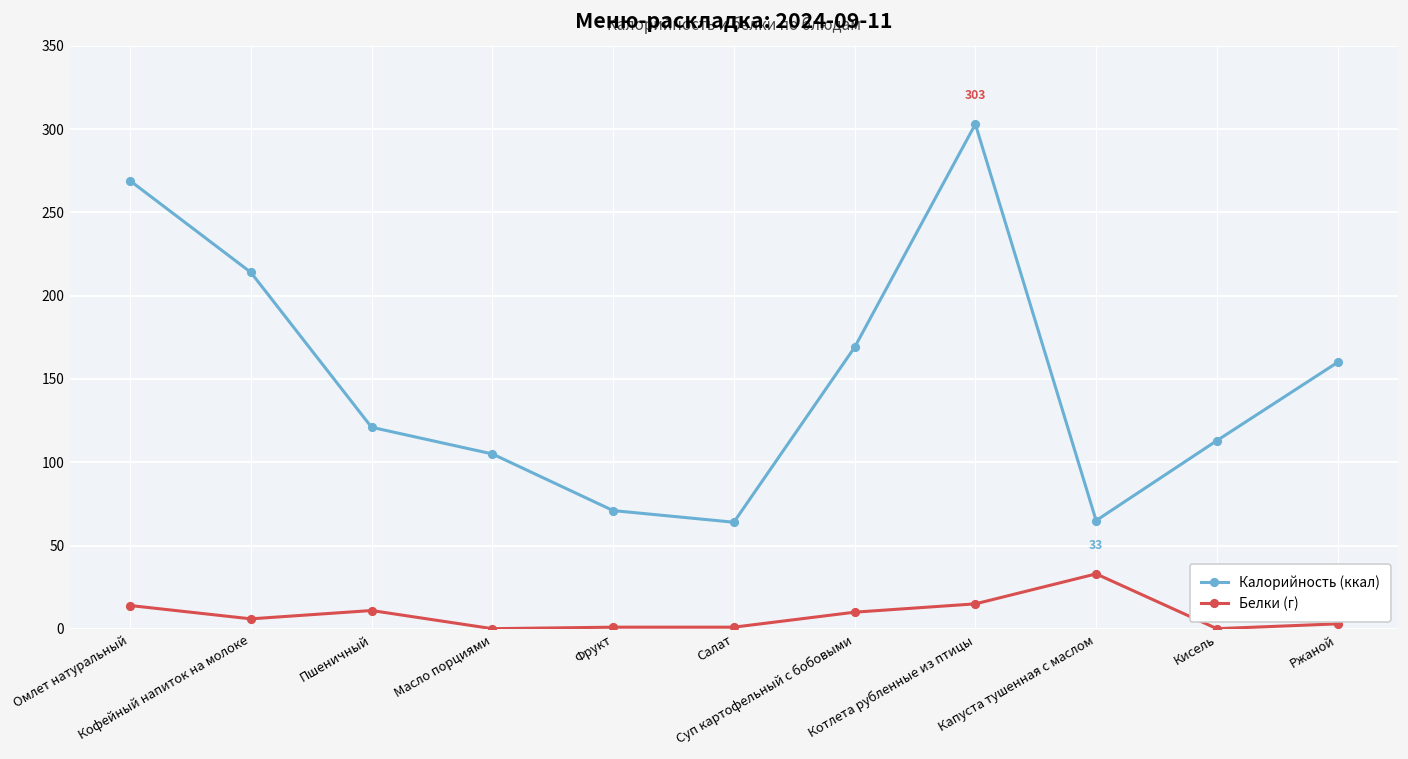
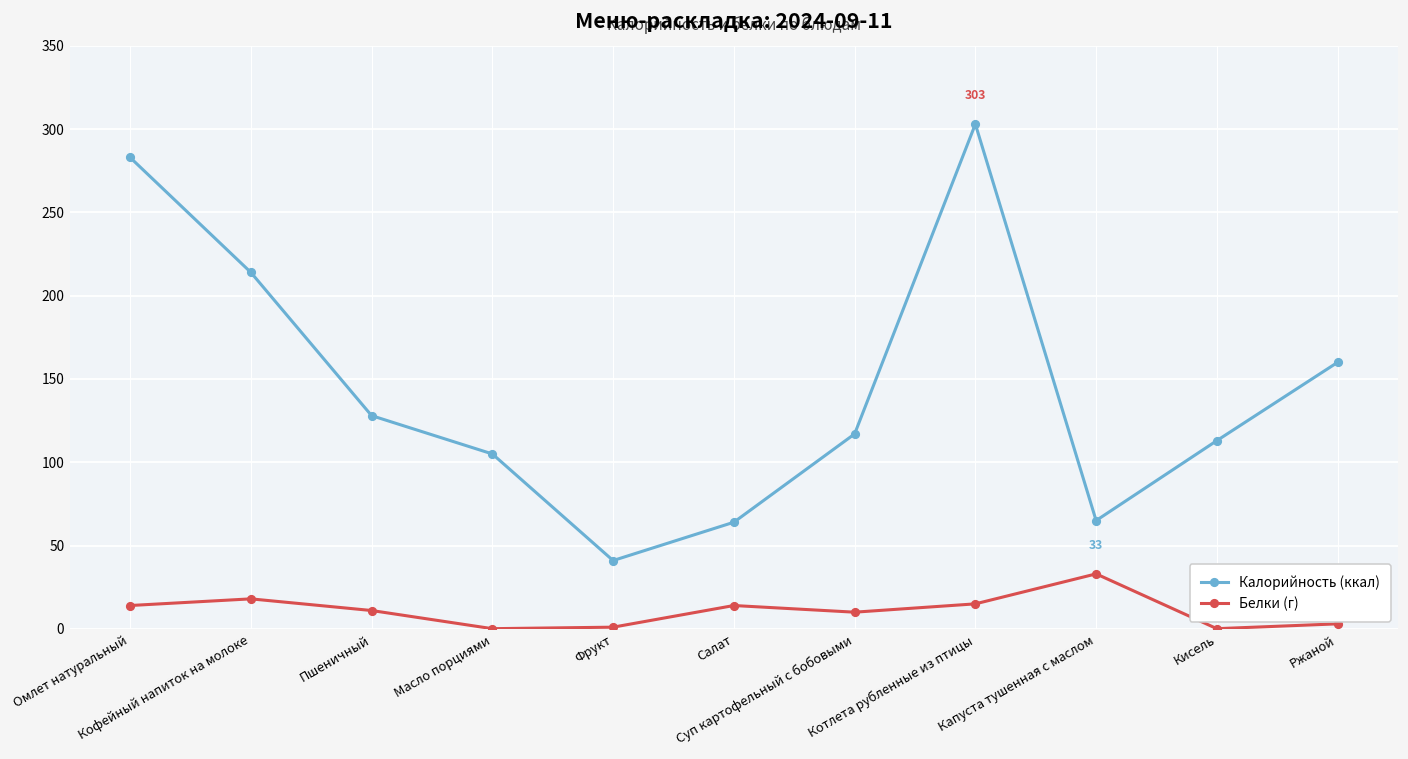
Калорийность (ккал), Омлет натуральный: 269 -> 283
Белки (г), Кофейный напиток на молоке: 6 -> 18
Калорийность (ккал), Пшеничный: 121 -> 128
Калорийность (ккал), Фрукт: 71 -> 41
Белки (г), Салат: 1 -> 14
Калорийность (ккал), Суп картофельный с бобовыми: 169 -> 117
